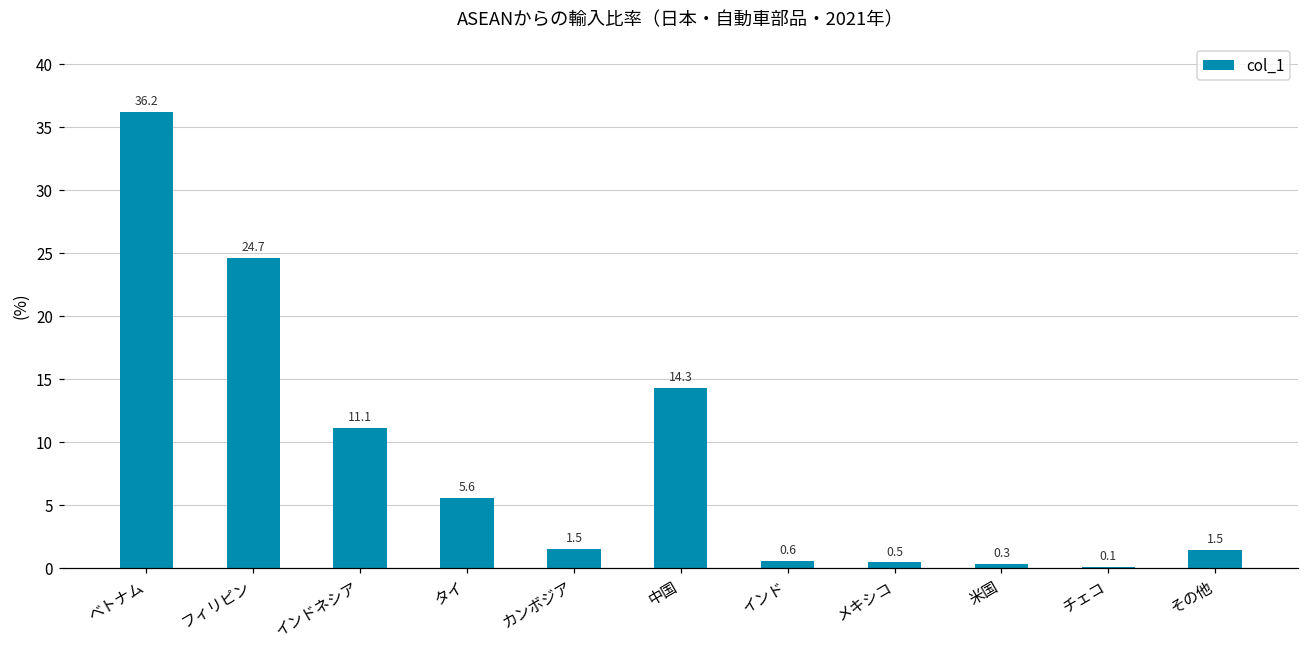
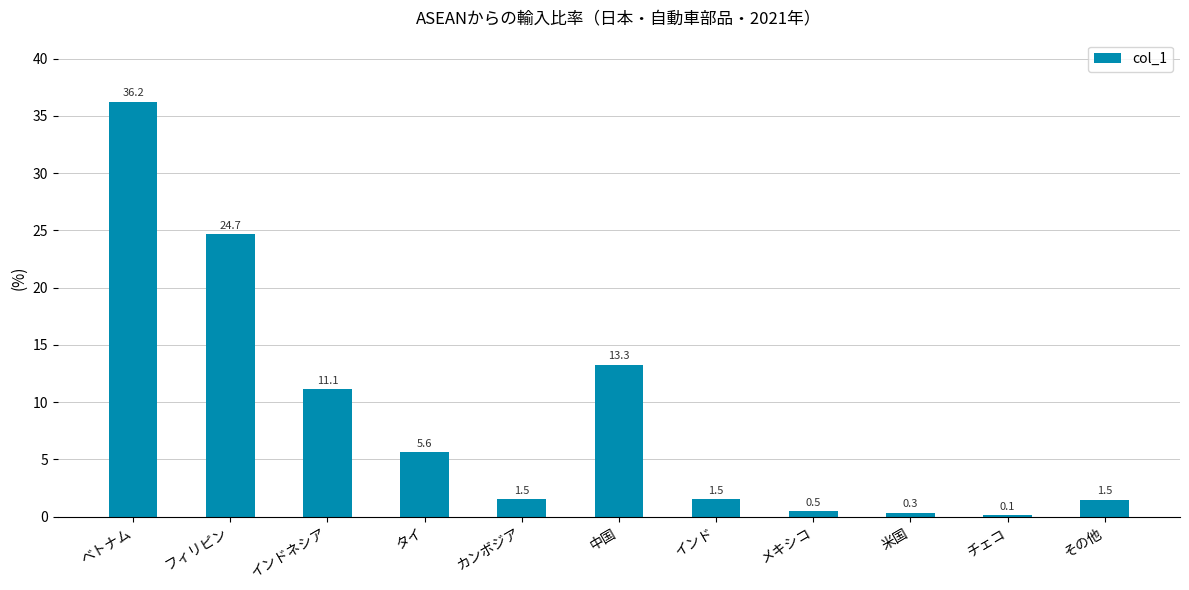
中国: 14.3 -> 13.3
インド: 0.6 -> 1.5
